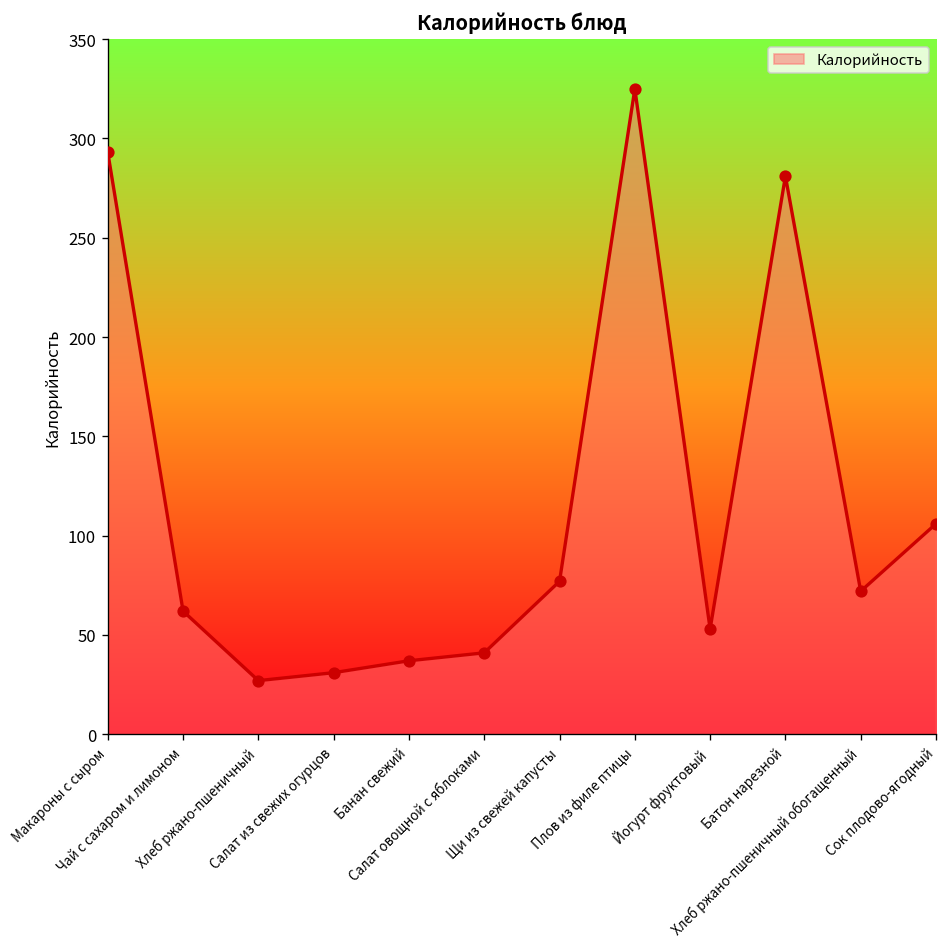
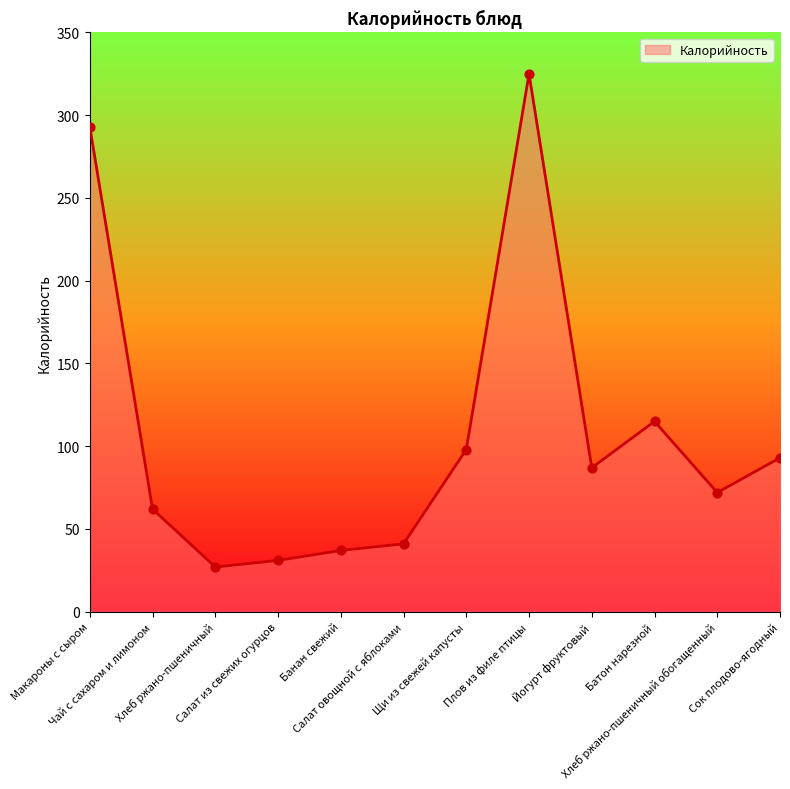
Щи из свежей капусты: 77 -> 98
Йогурт фруктовый: 53 -> 87
Батон нарезной: 281 -> 115
Сок плодово-ягодный: 106 -> 93
